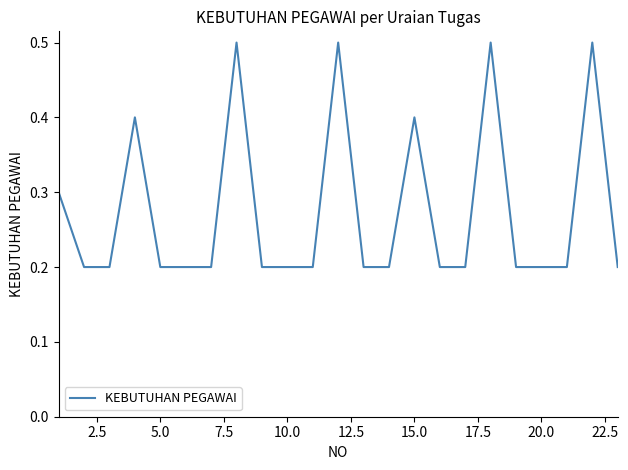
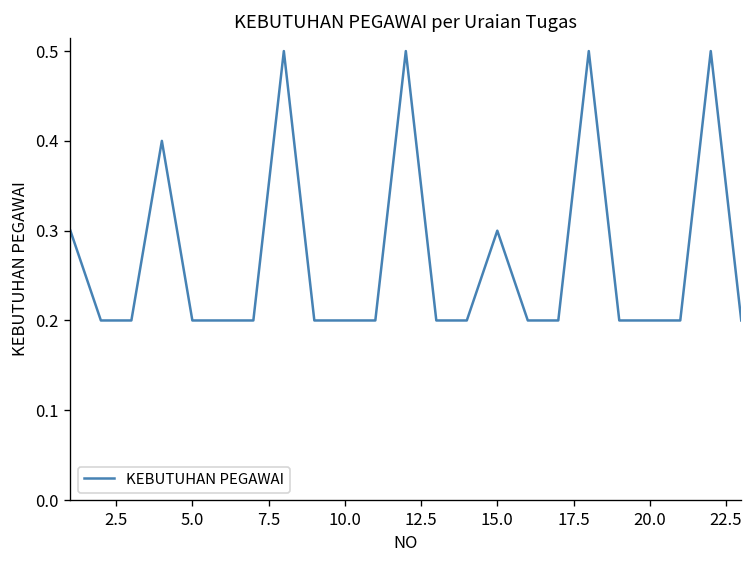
15.0: 0.4 -> 0.3
